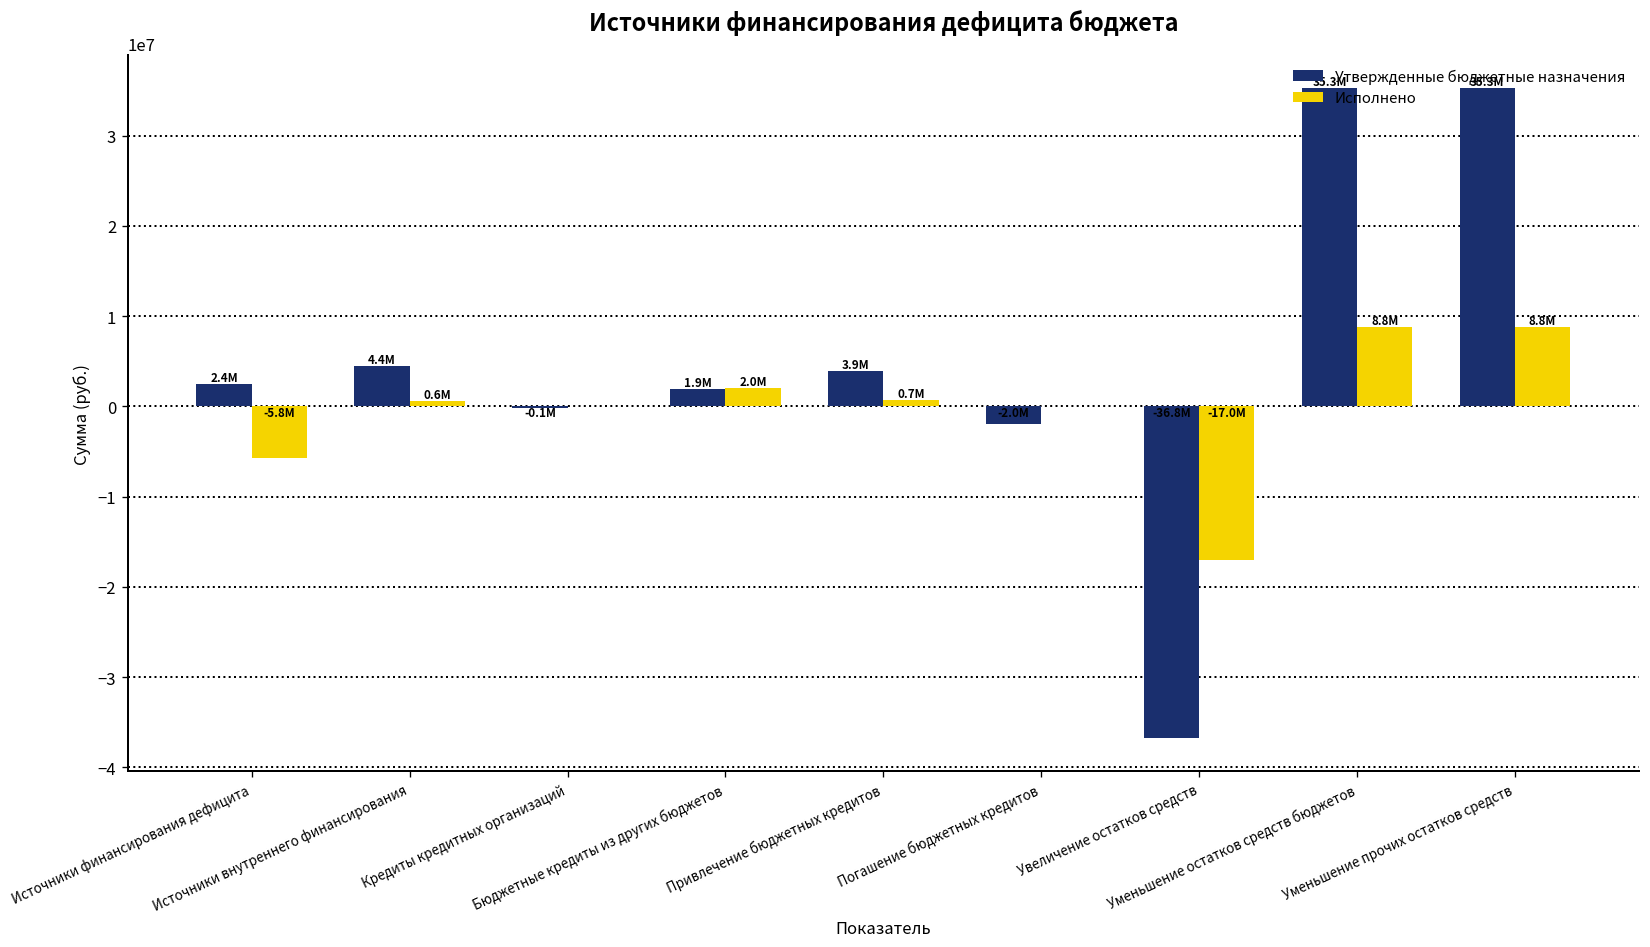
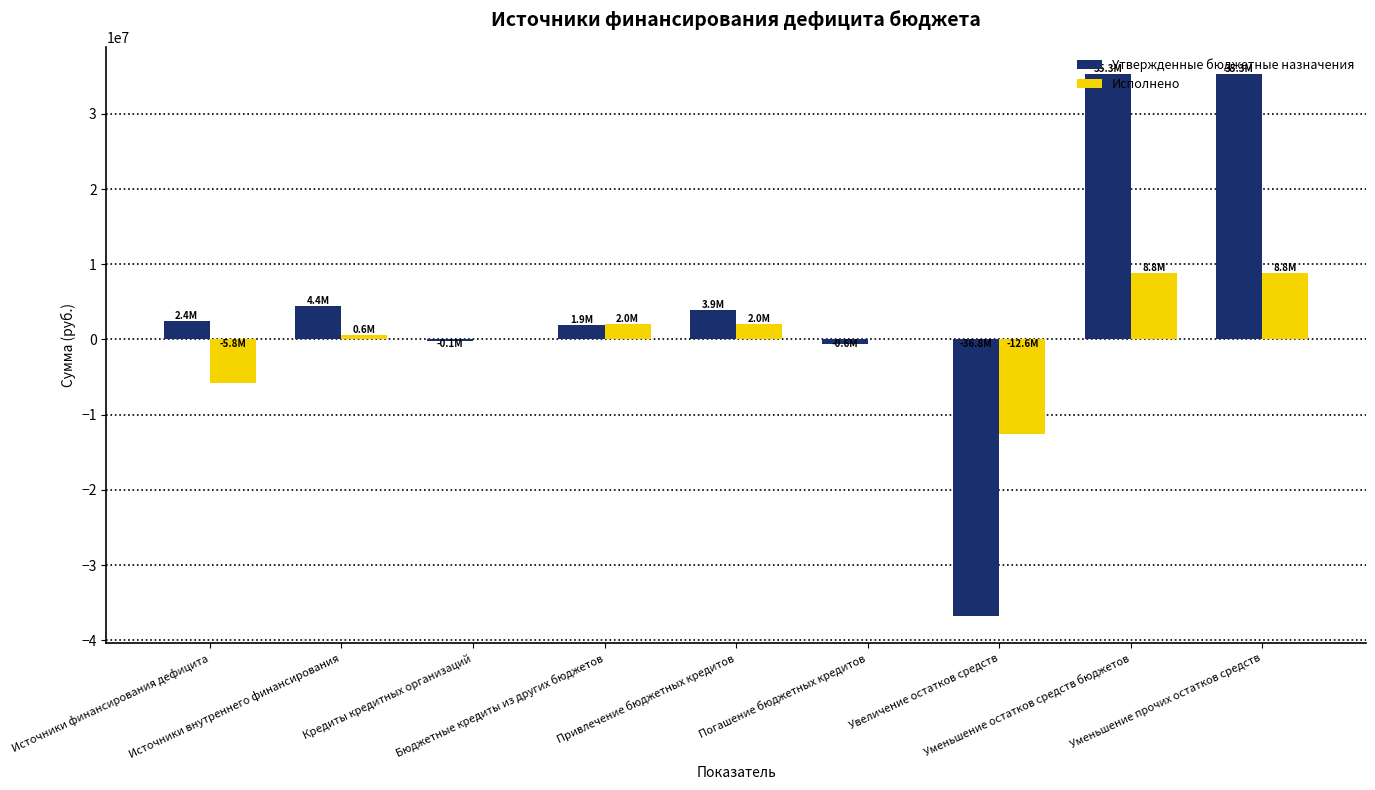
Исполнено, Привлечение бюджетных кредитов: 0.7M -> 2.0M
Утвержденные бюджетные назначения, Погашение бюджетных кредитов: -2.0M -> -0.6M
Исполнено, Увеличение остатков средств: -17.0M -> -12.6M
